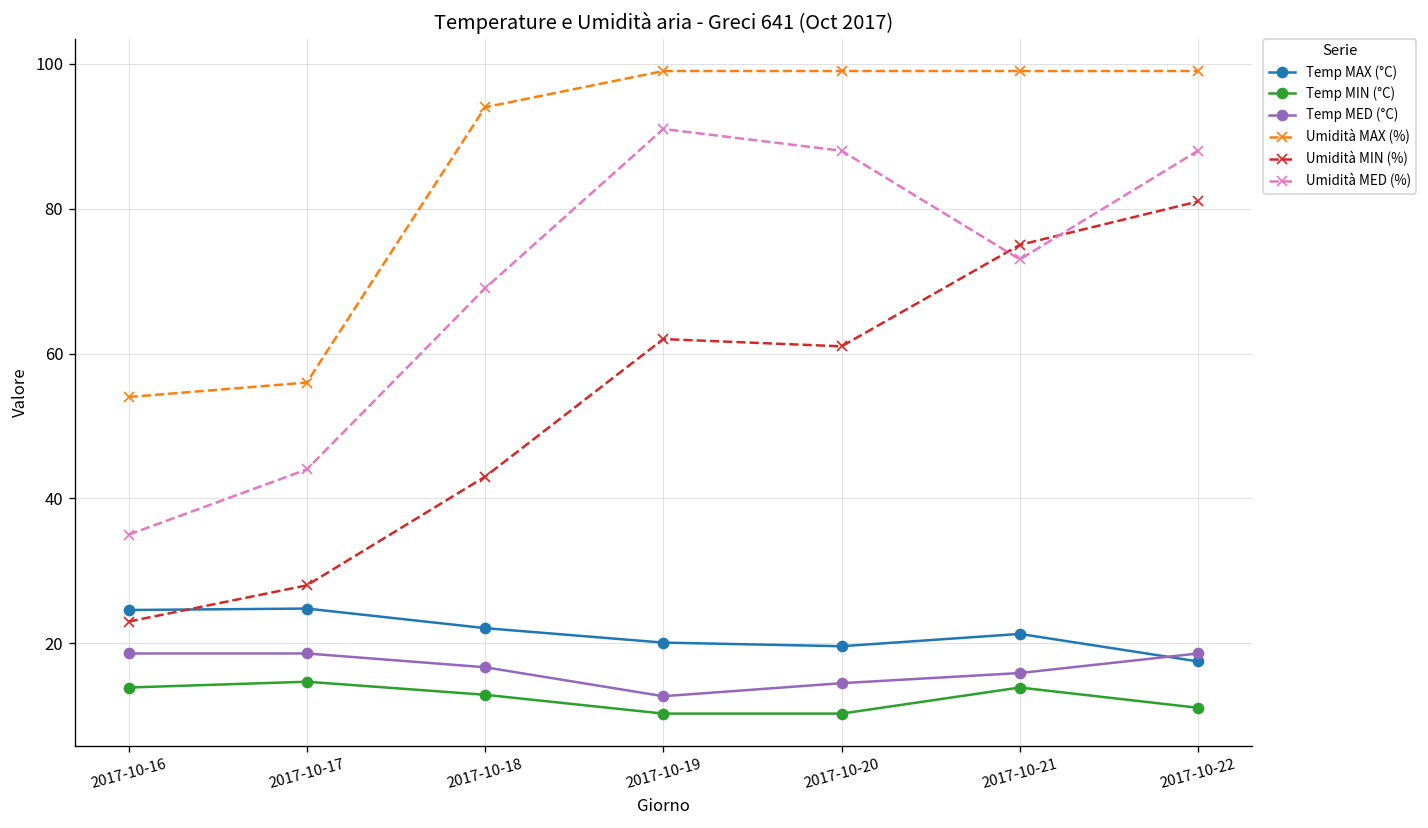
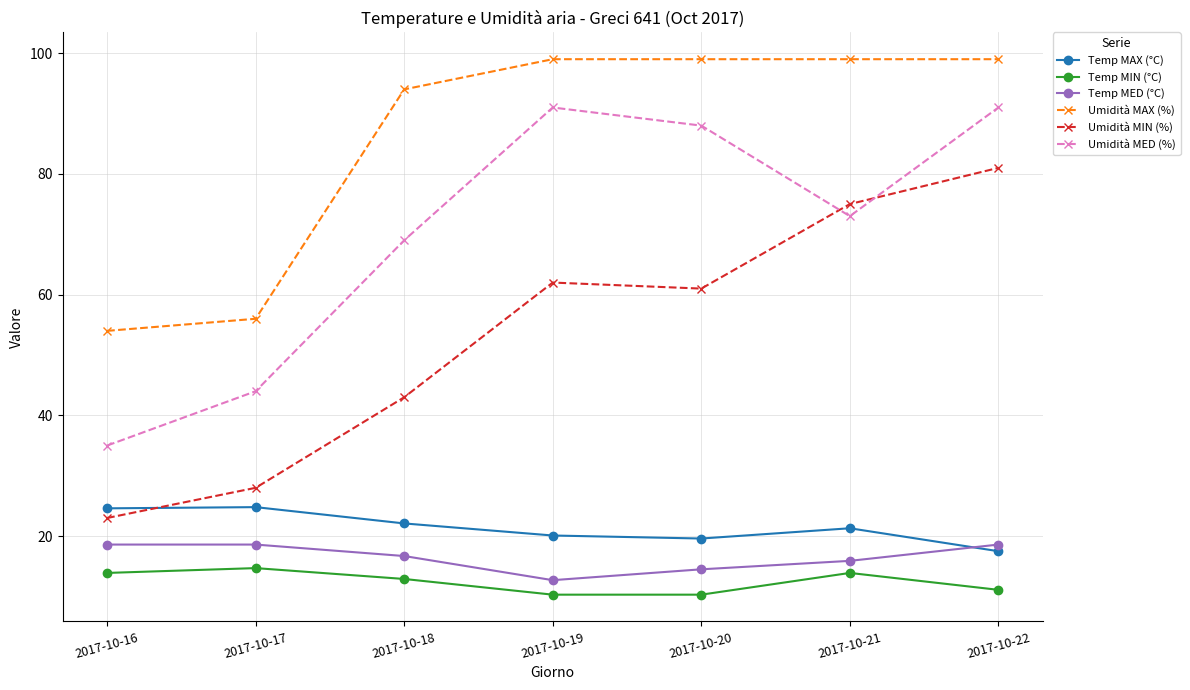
Umidità MED (%), 2017-10-22: 88 -> 91
